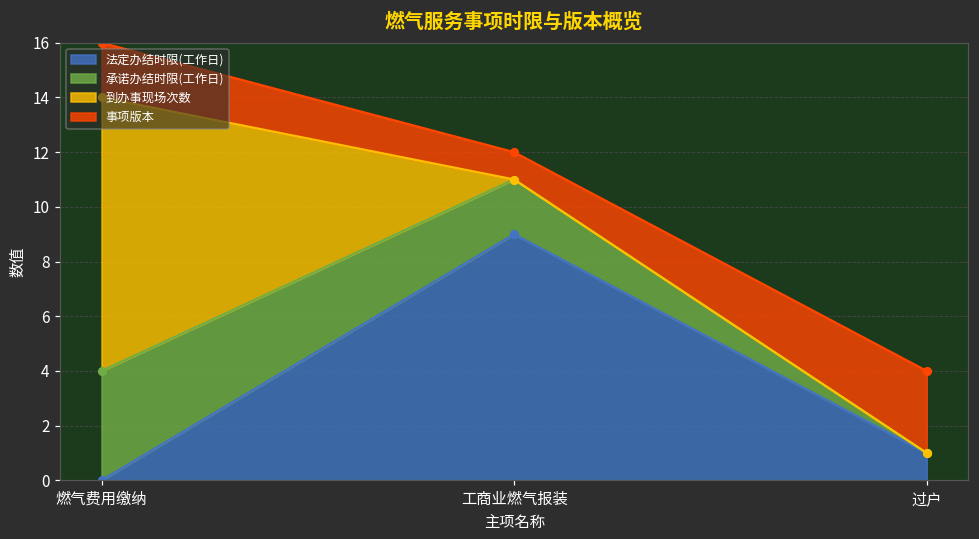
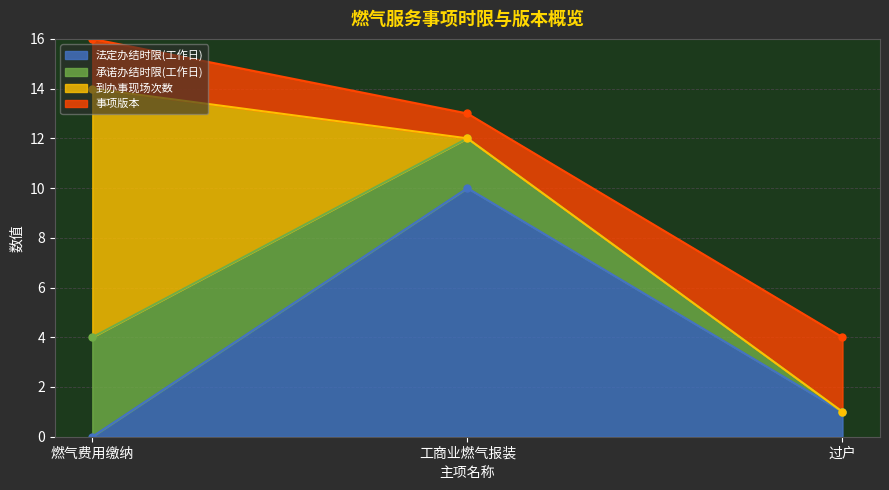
法定办结时限(工作日), 工商业燃气报装: 9 -> 10
